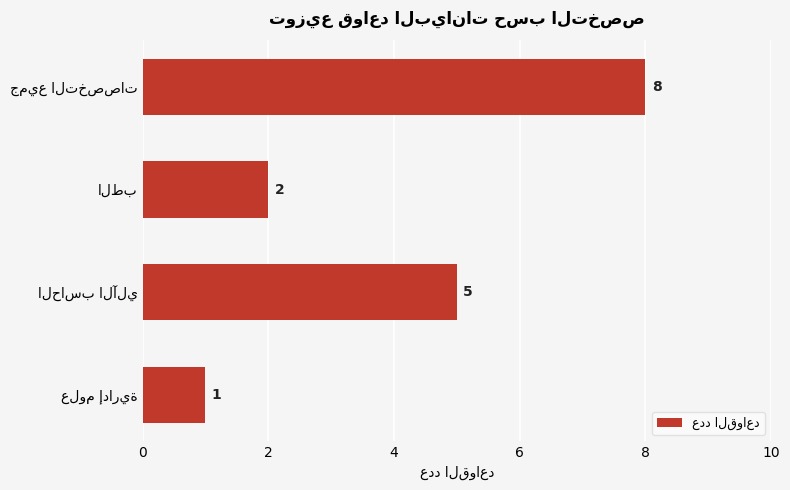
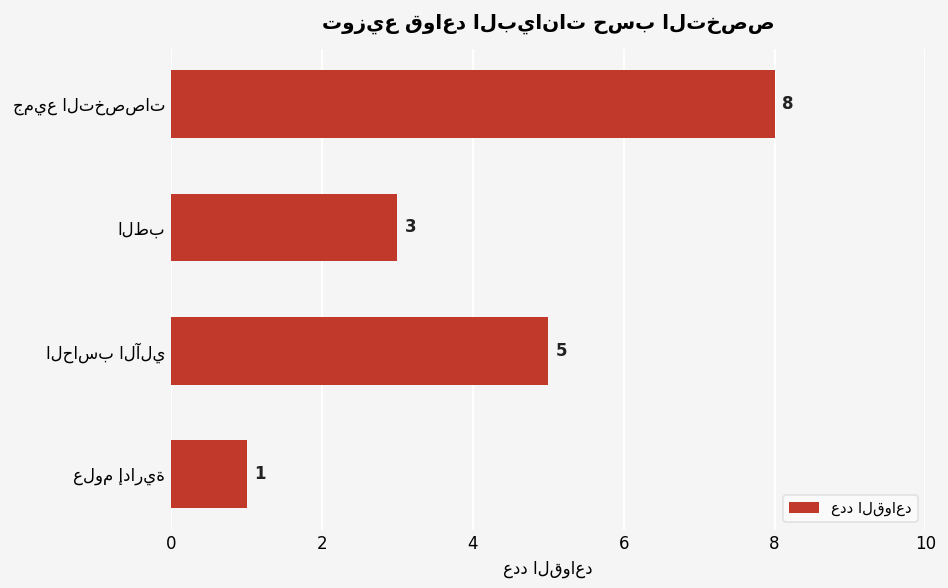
الطب: 2 -> 3
